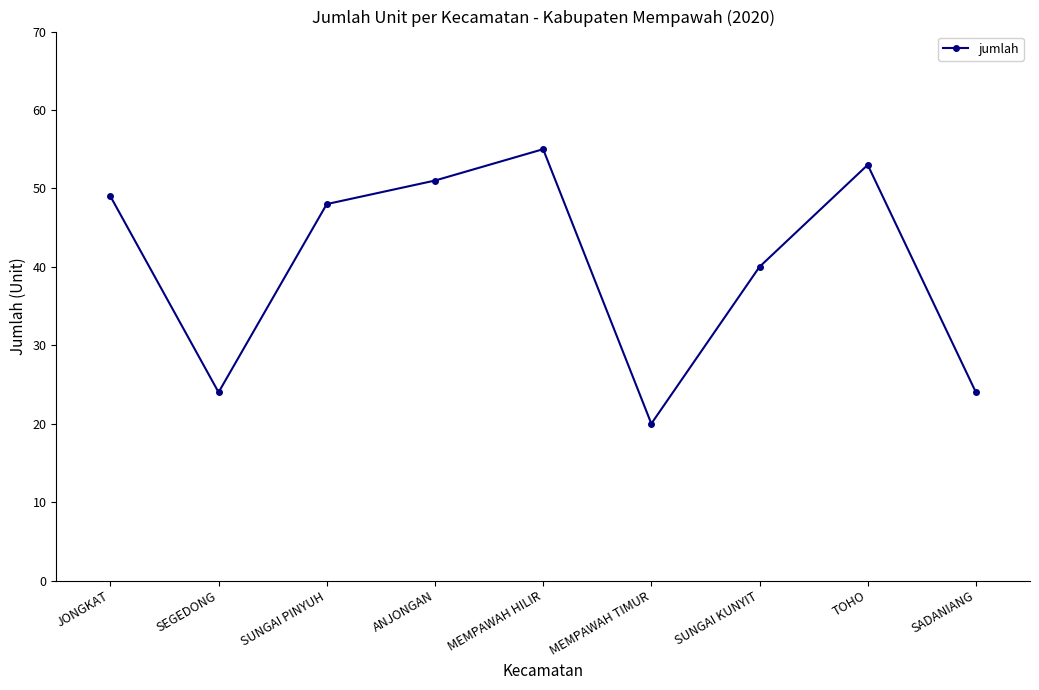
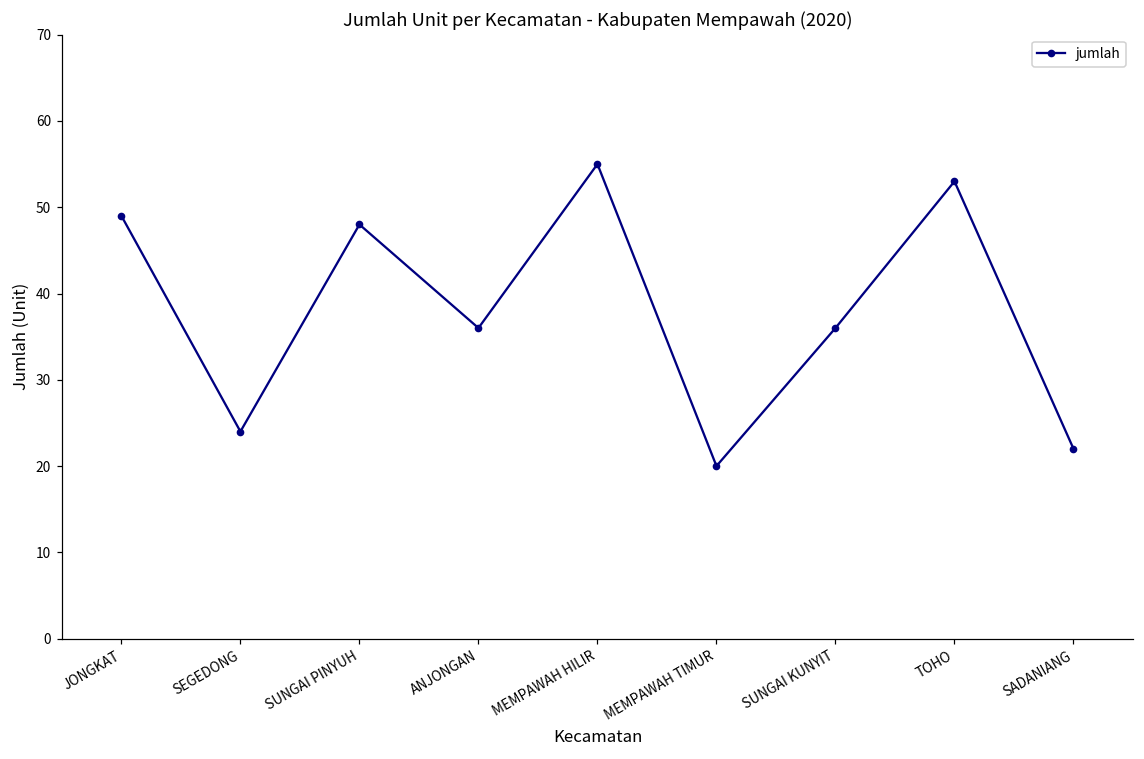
ANJONGAN: 51 -> 36
SUNGAI KUNYIT: 40 -> 36
SADANIANG: 24 -> 22
